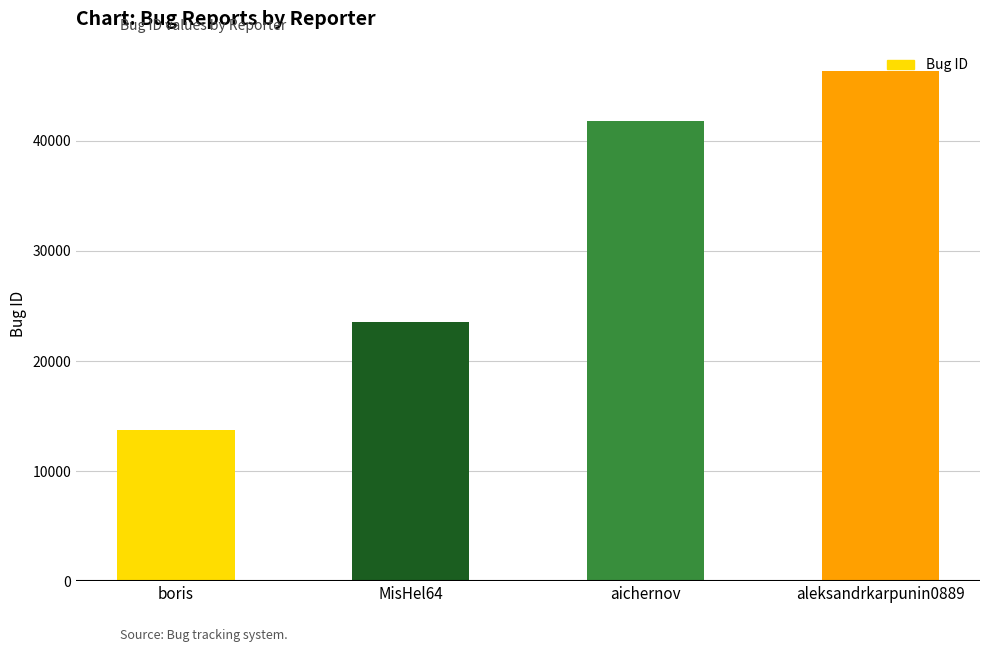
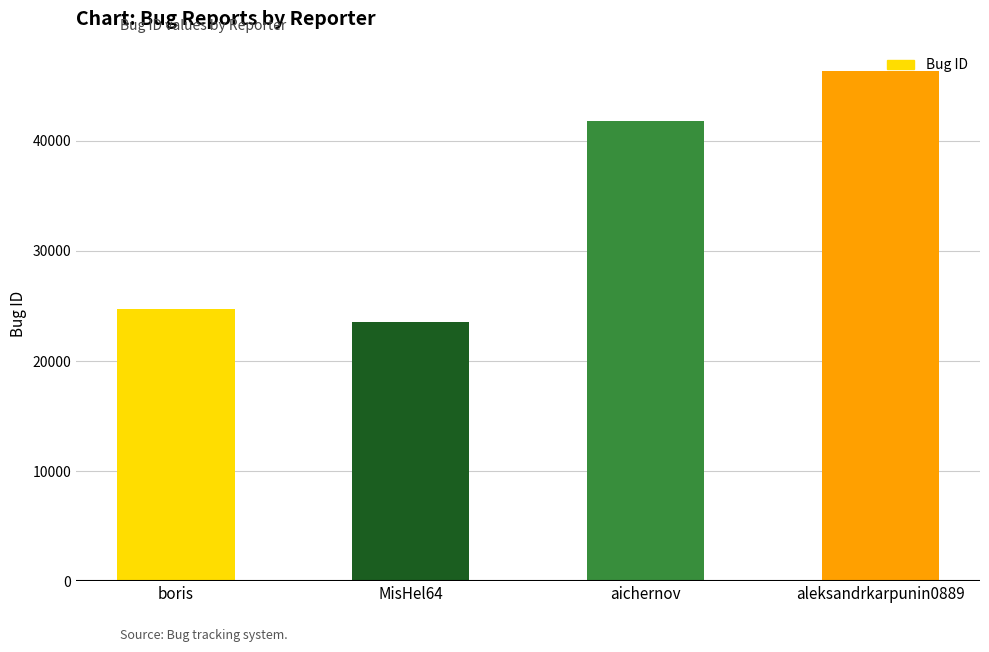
boris: 13800 -> 24800
